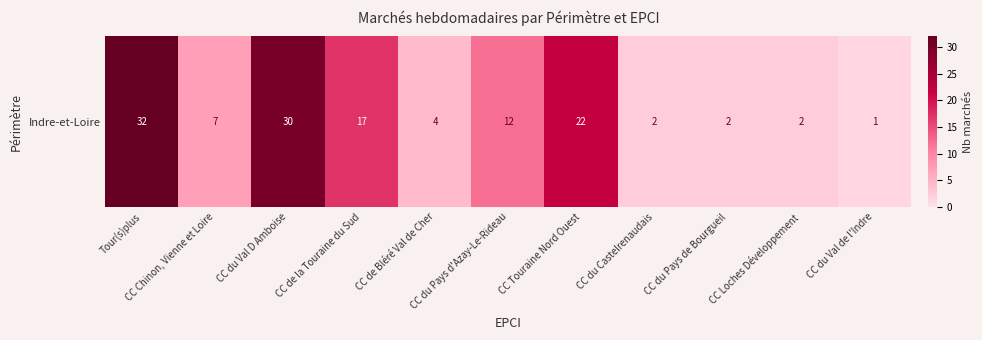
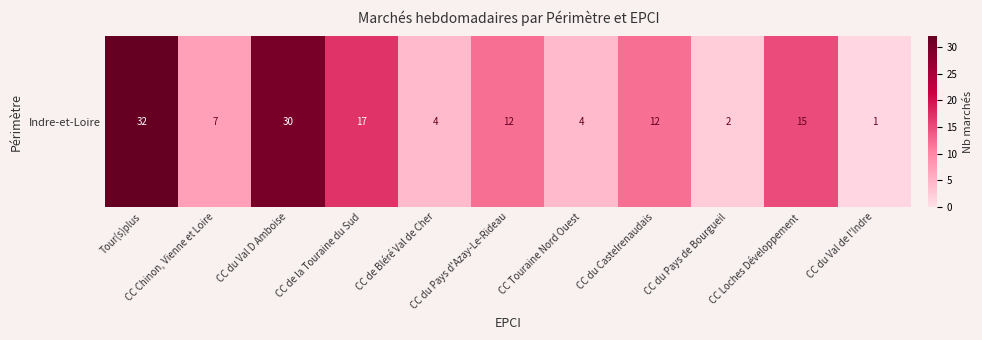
Indre-et-Loire, CC Touraine Nord Ouest: 22 -> 4
Indre-et-Loire, CC du Castelrenaudais: 2 -> 12
Indre-et-Loire, CC Loches Développement: 2 -> 15
